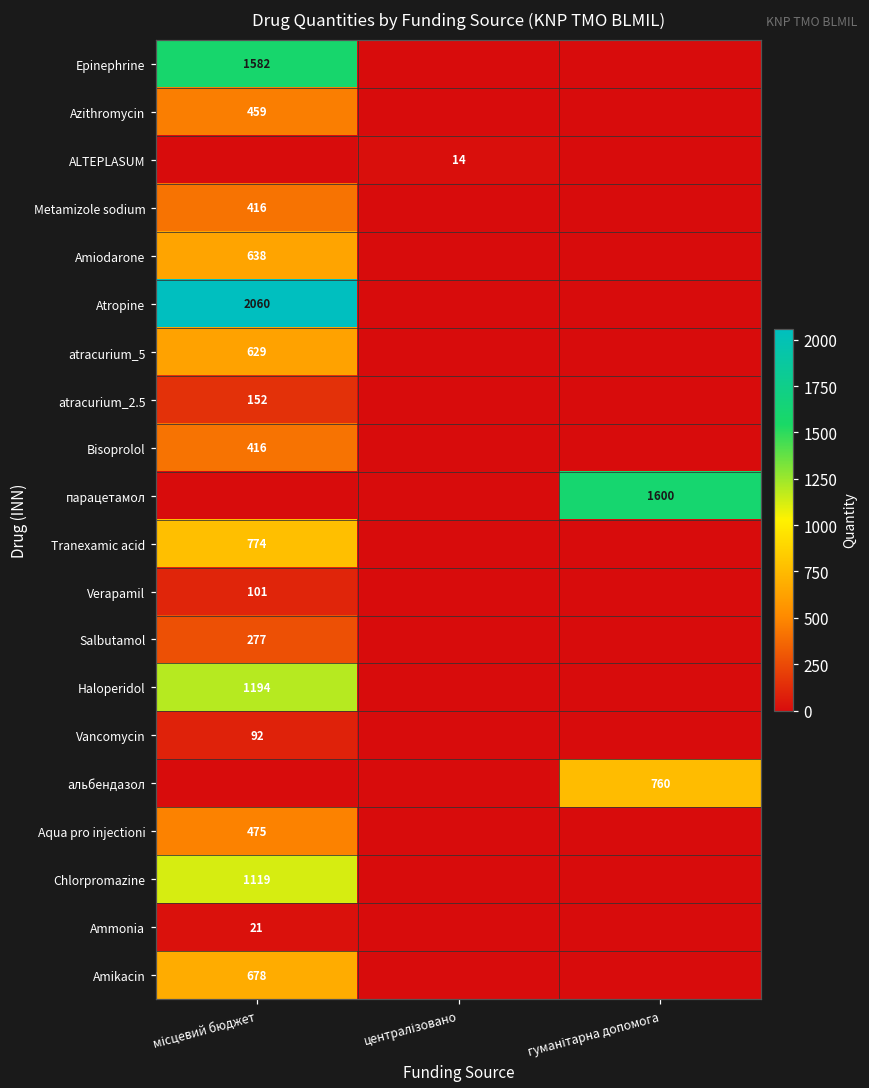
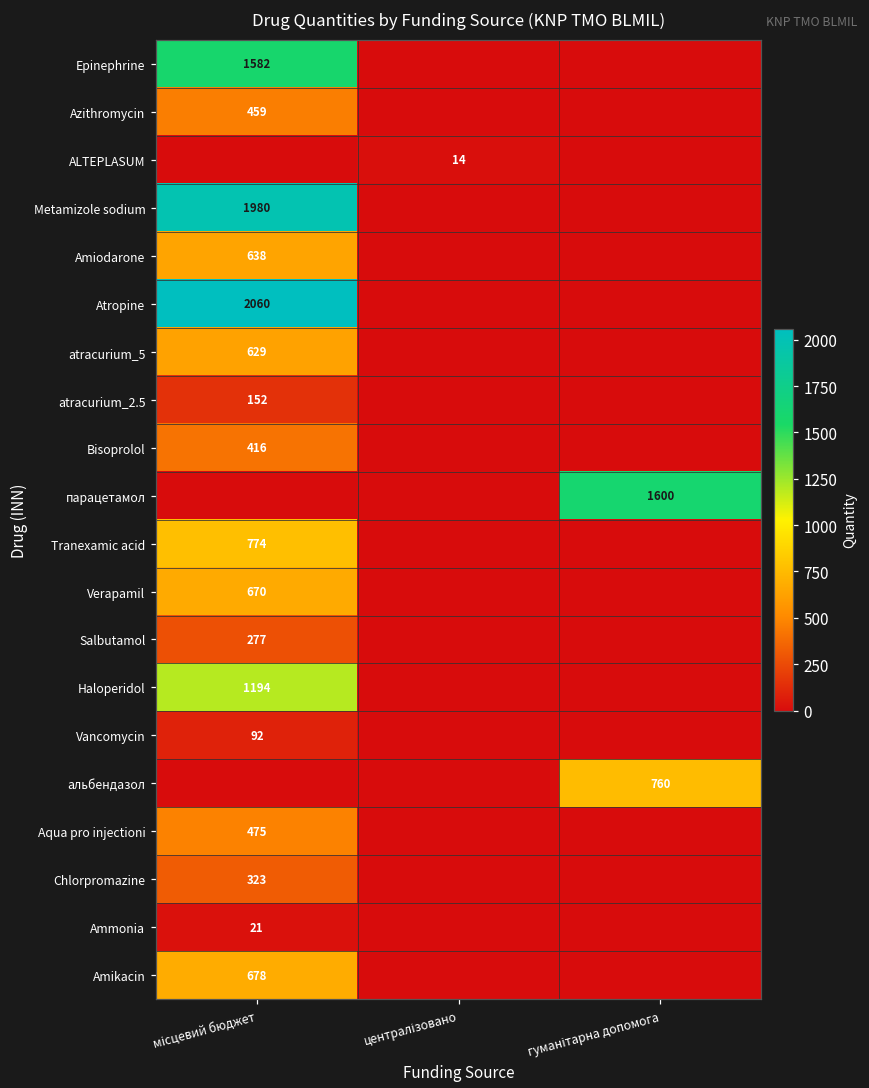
Metamizole sodium, місцевий бюджет: 416 -> 1980
Verapamil, місцевий бюджет: 101 -> 670
Chlorpromazine, місцевий бюджет: 1119 -> 323
